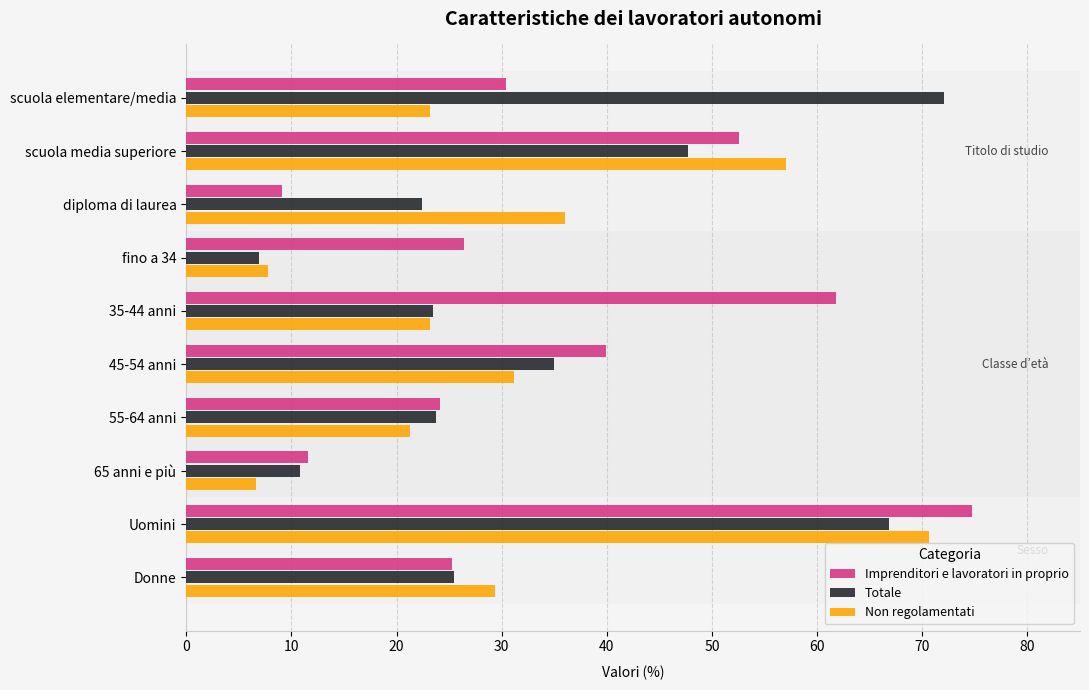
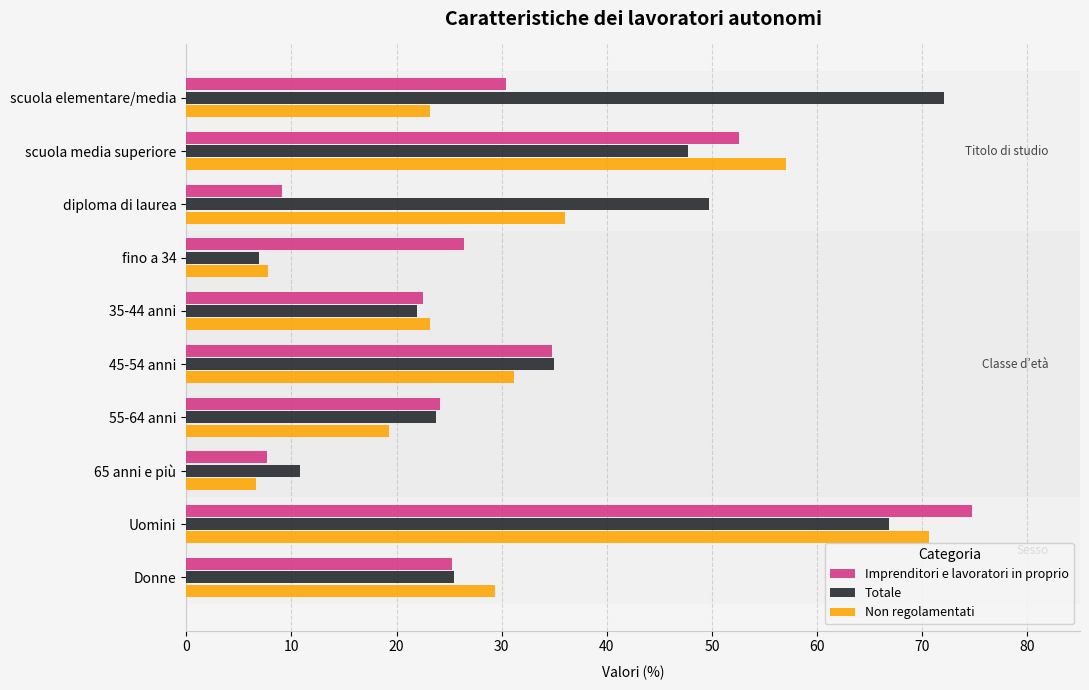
Totale, diploma di laurea: 22.4 -> 49.7
Imprenditori e lavoratori in proprio, 35-44 anni: 61.8 -> 22.5
Totale, 35-44 anni: 23.5 -> 21.9
Imprenditori e lavoratori in proprio, 45-54 anni: 39.9 -> 34.8
Non regolamentati, 55-64 anni: 21.3 -> 19.3
Imprenditori e lavoratori in proprio, 65 anni e più: 11.6 -> 7.7
